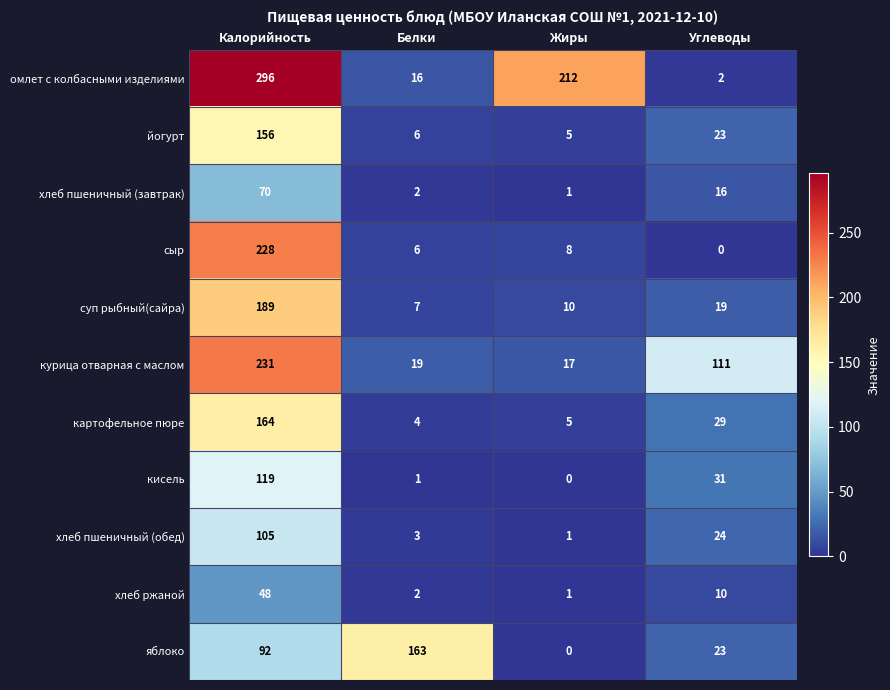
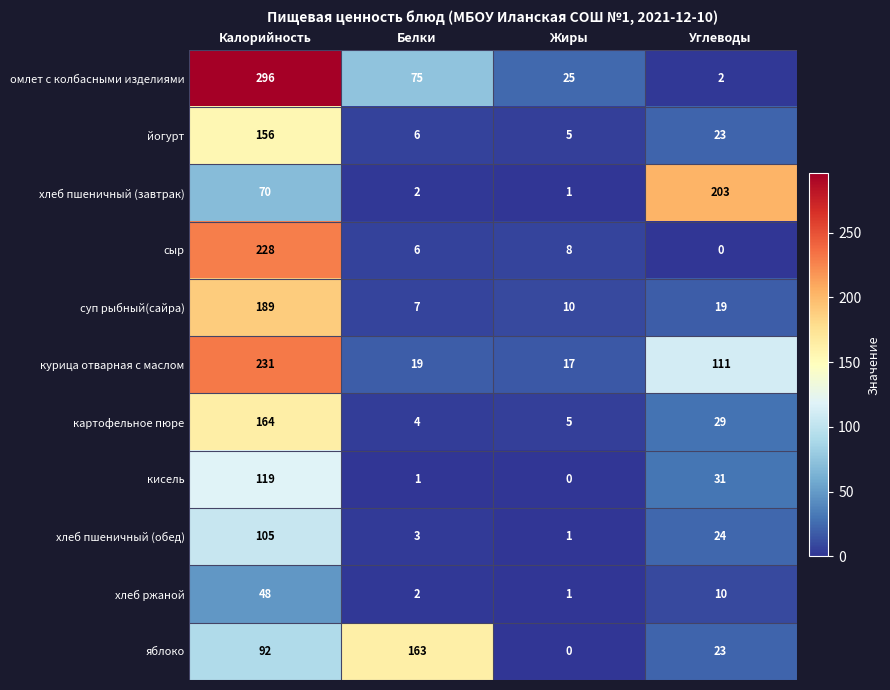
омлет с колбасными изделиями, Белки: 16 -> 75
омлет с колбасными изделиями, Жиры: 212 -> 25
хлеб пшеничный (завтрак), Углеводы: 16 -> 203
